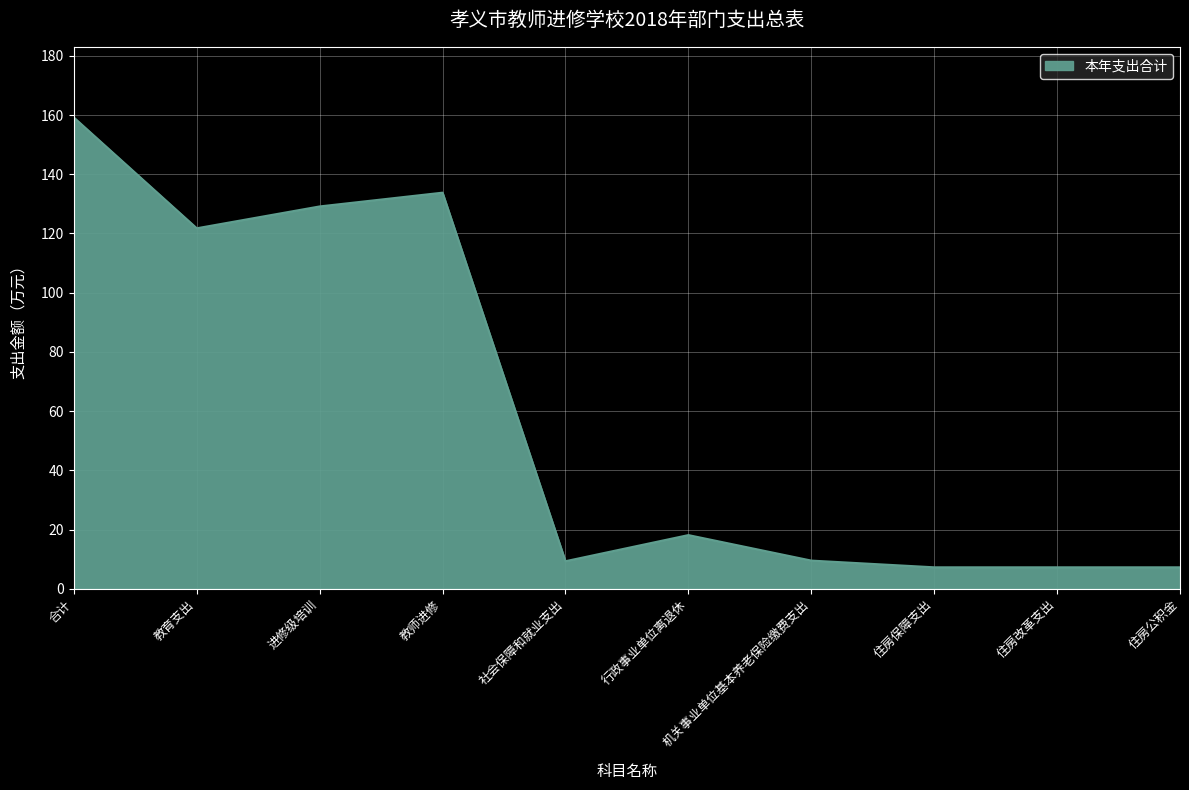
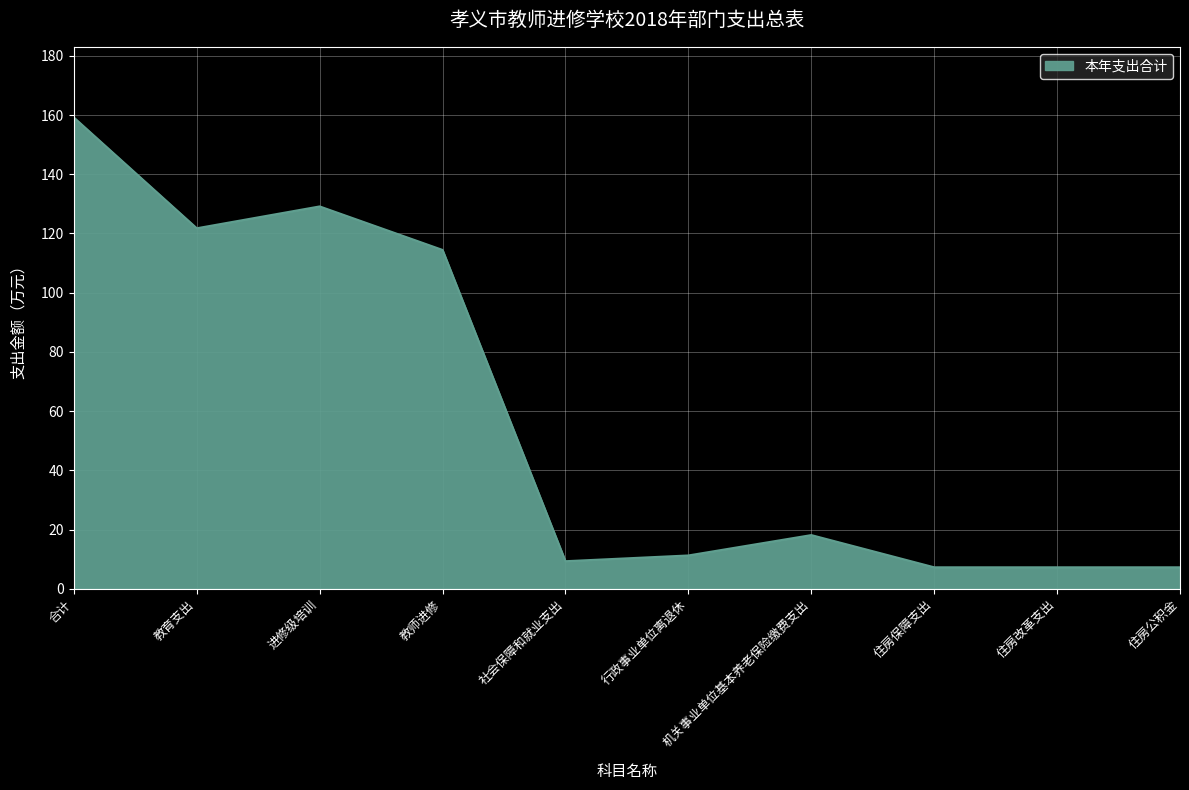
教师进修: 134 -> 114
行政事业单位离退休: 18 -> 11
机关事业单位基本养老保险缴费支出: 10 -> 18
